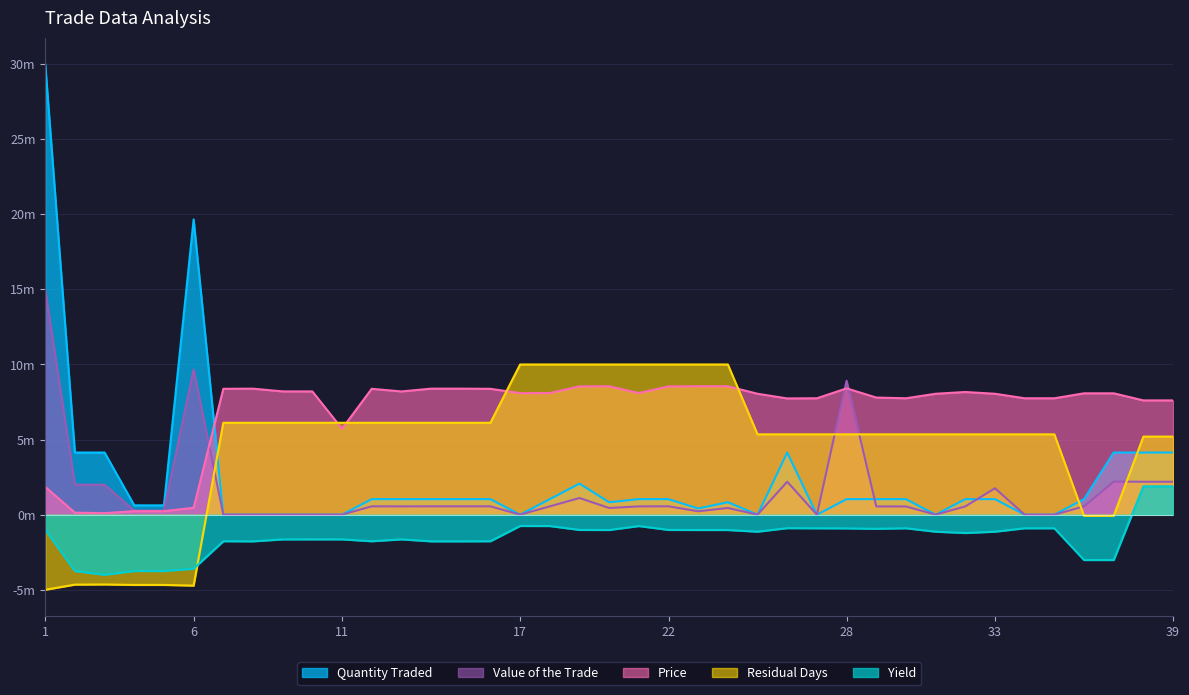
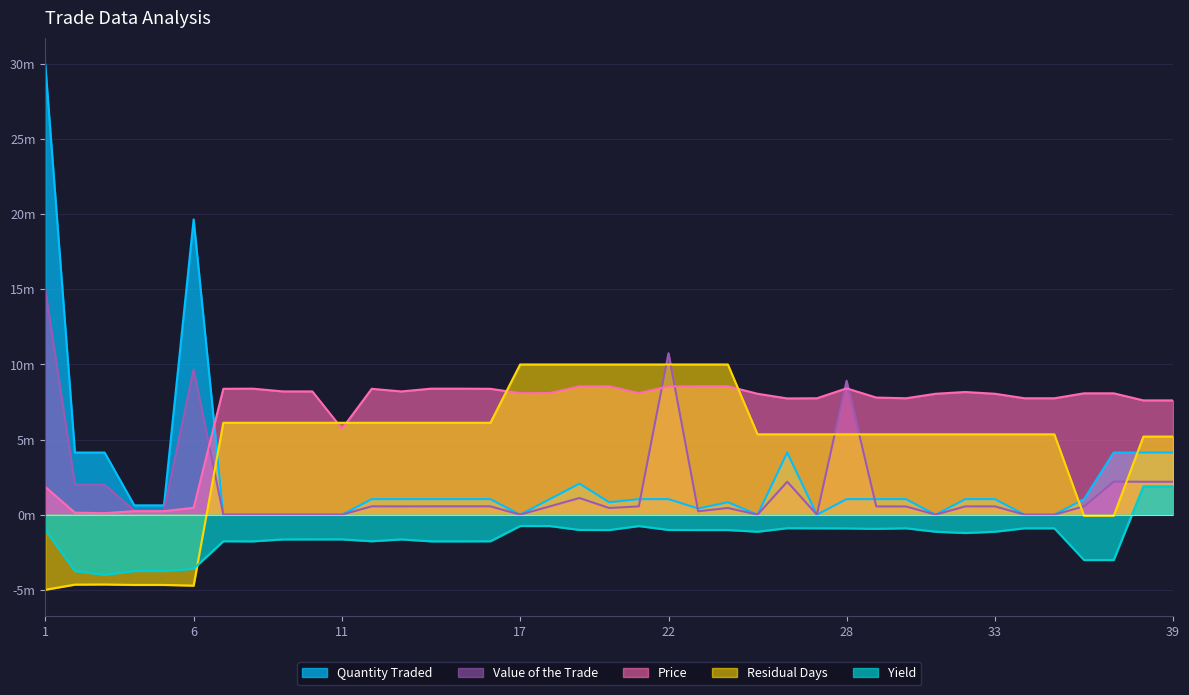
Value of the Trade, 22: 0.6m -> 10.7m
Value of the Trade, 33: 1.8m -> 0.6m
